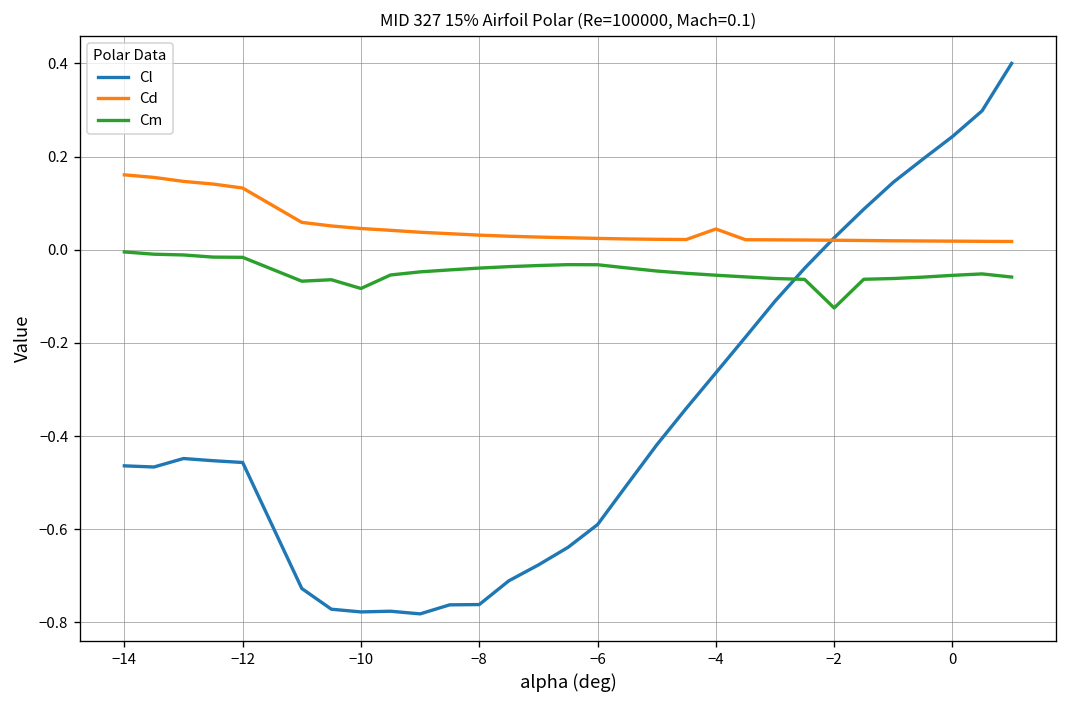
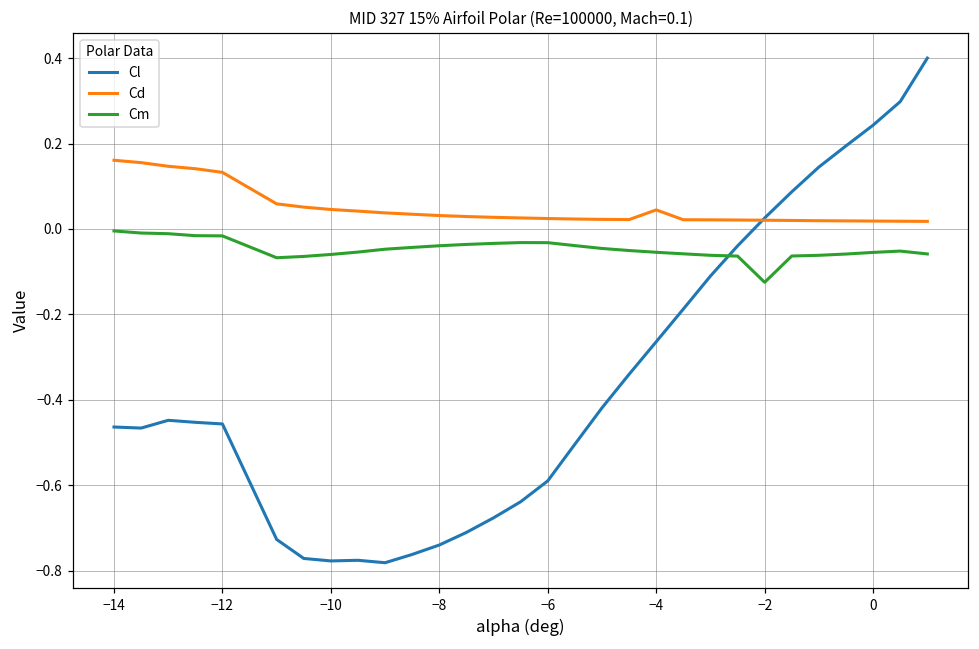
Cm, −10: -0.08 -> -0.06
Cl, −8: -0.76 -> -0.74
